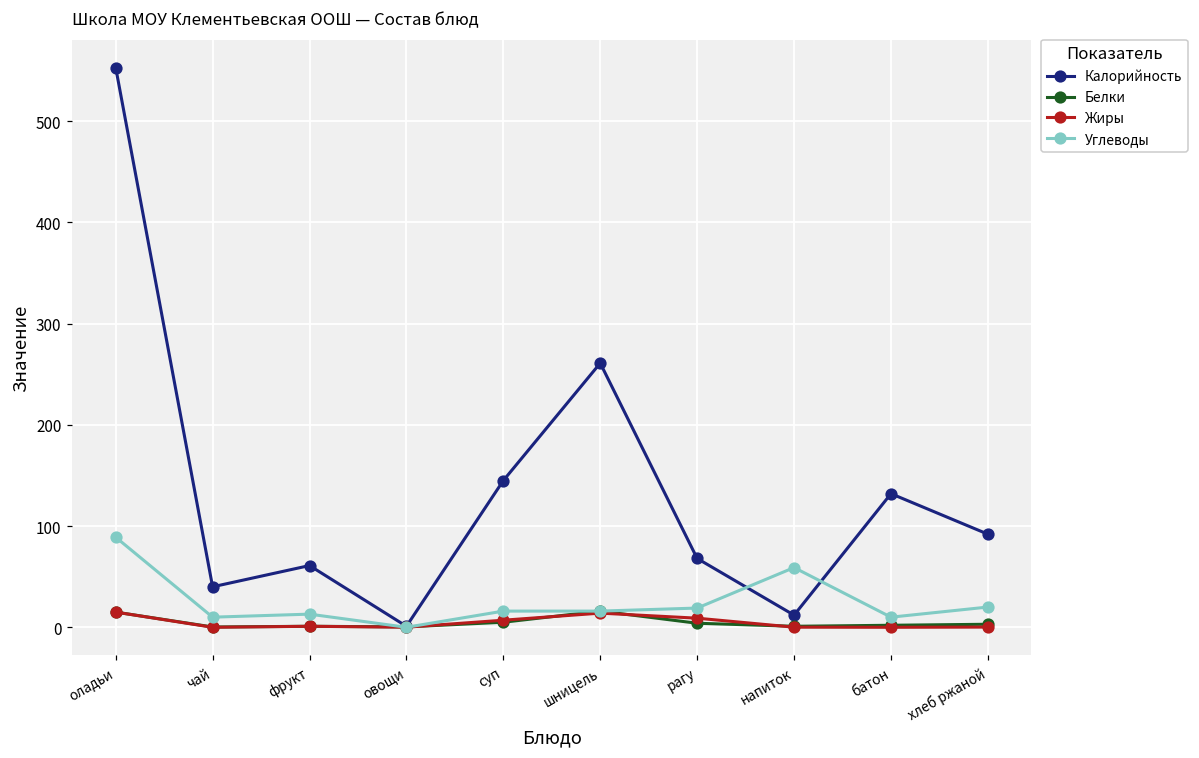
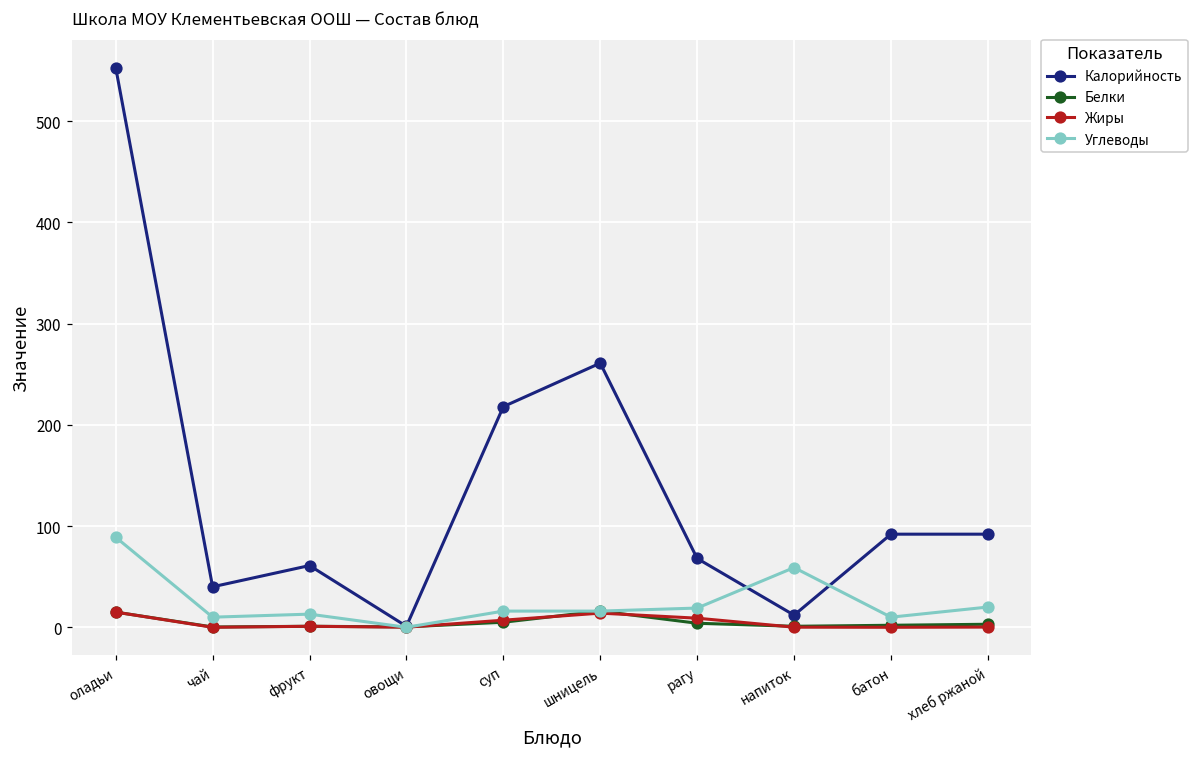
Калорийность, суп: 150 -> 220
Калорийность, батон: 130 -> 90
